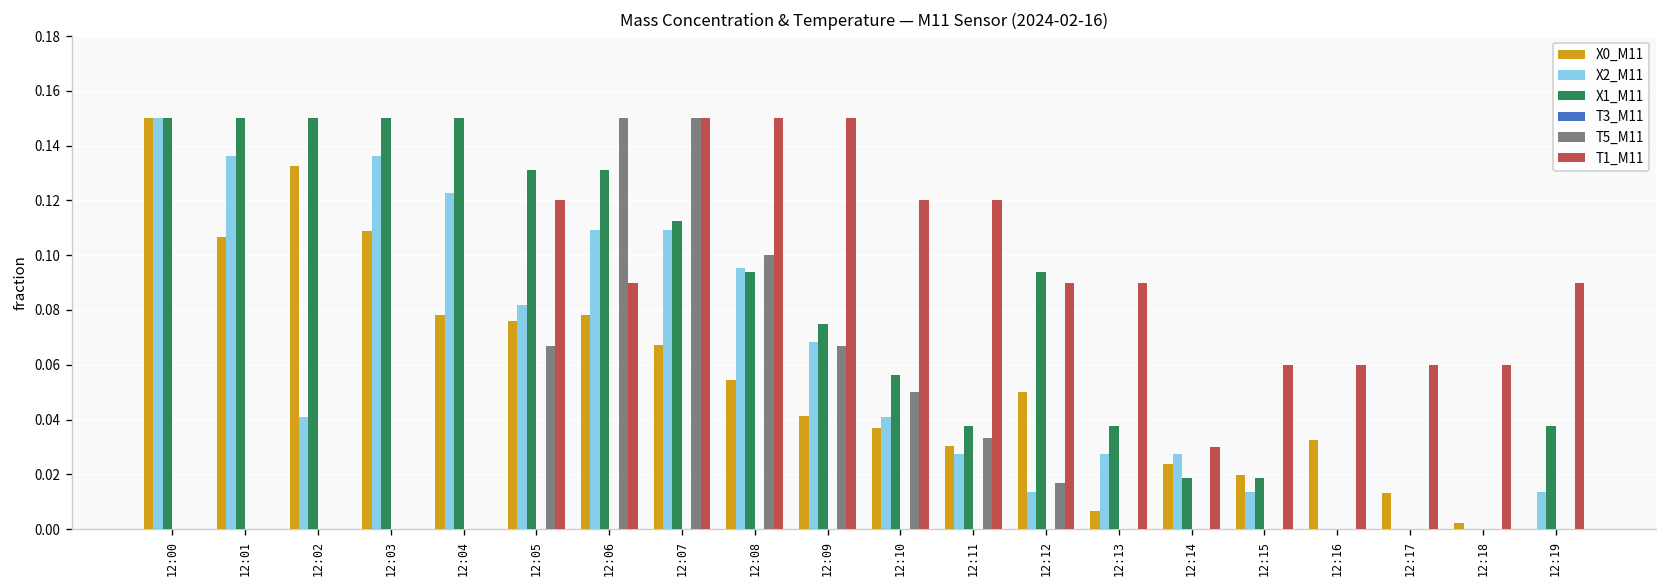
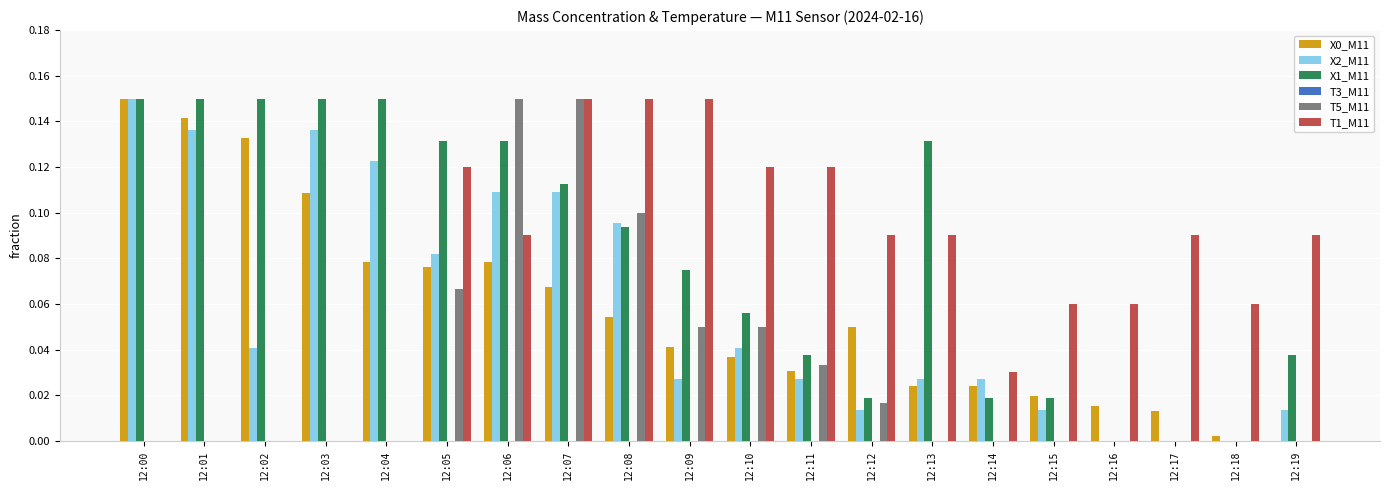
X0_M11, 12:01: 0.107 -> 0.141
X2_M11, 12:09: 0.068 -> 0.027
T5_M11, 12:09: 0.067 -> 0.050
X1_M11, 12:12: 0.094 -> 0.019
X0_M11, 12:13: 0.007 -> 0.024
X1_M11, 12:13: 0.037 -> 0.131
X0_M11, 12:16: 0.033 -> 0.015
T1_M11, 12:17: 0.060 -> 0.090
